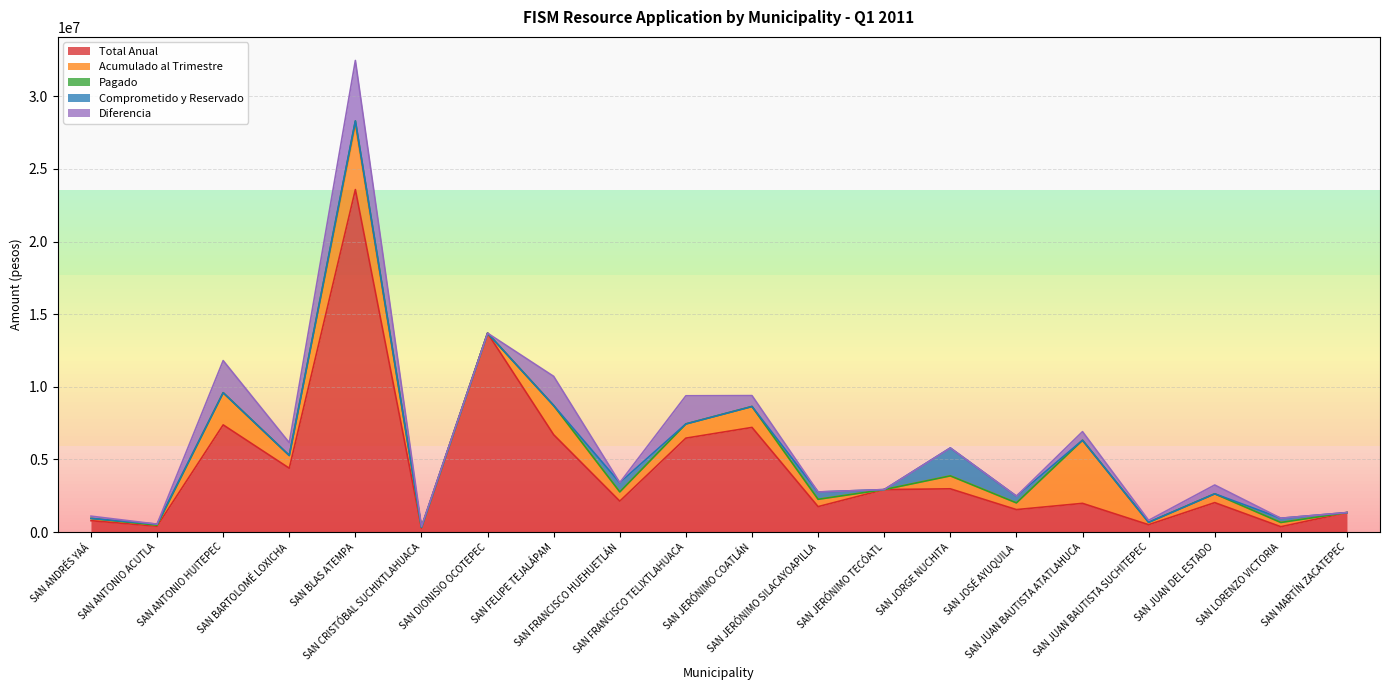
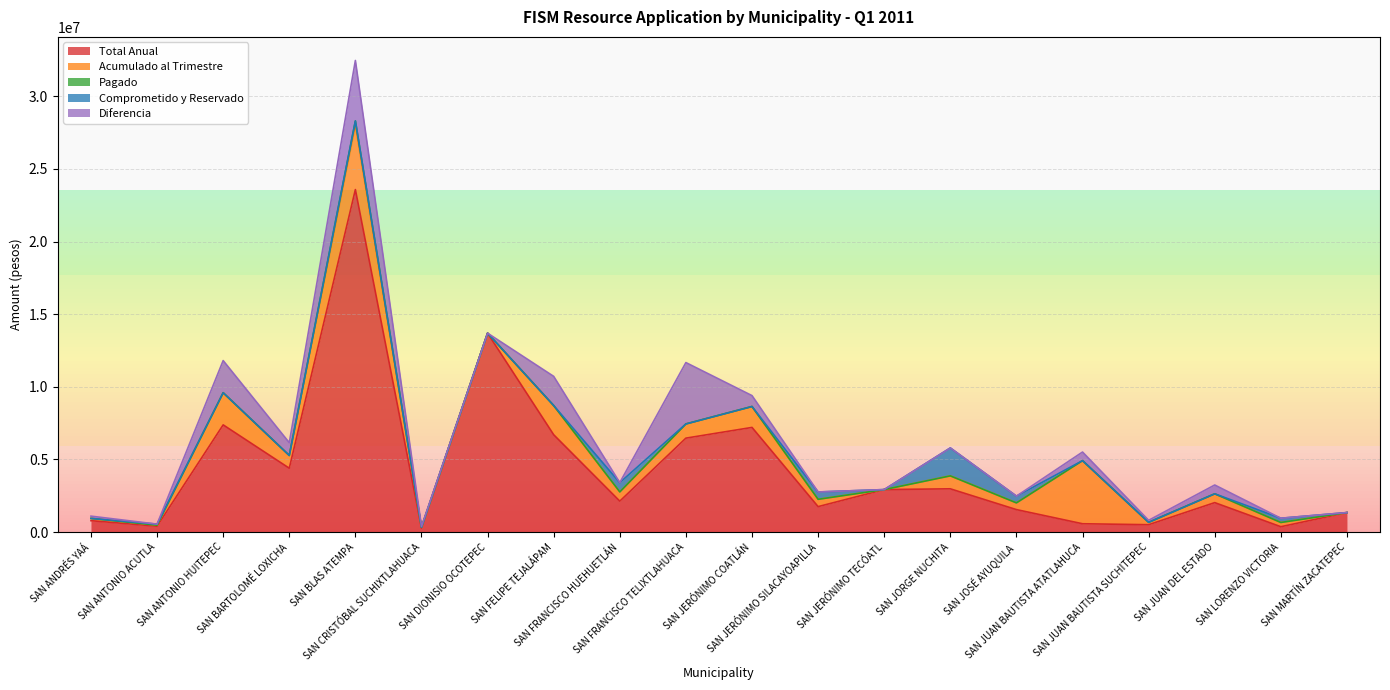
Diferencia, SAN FRANCISCO TELIXTLAHUACA: 1900000 -> 4200000
Total Anual, SAN JUAN BAUTISTA ATATLAHUCA: 2000000 -> 600000
